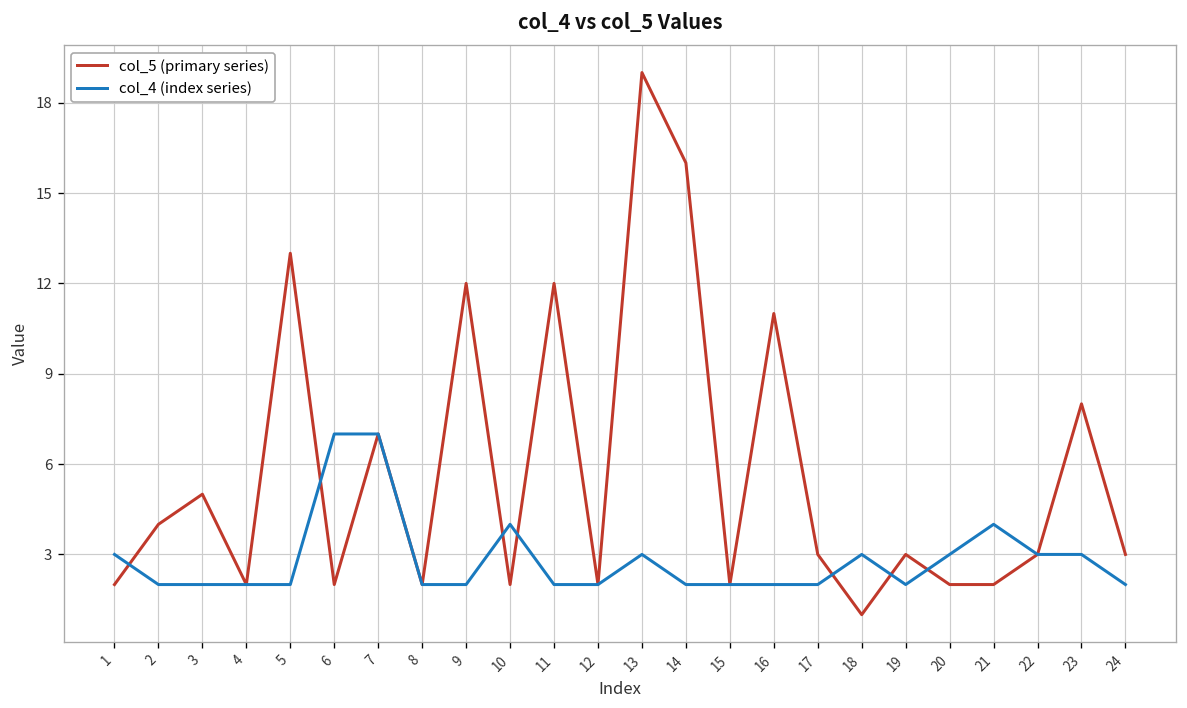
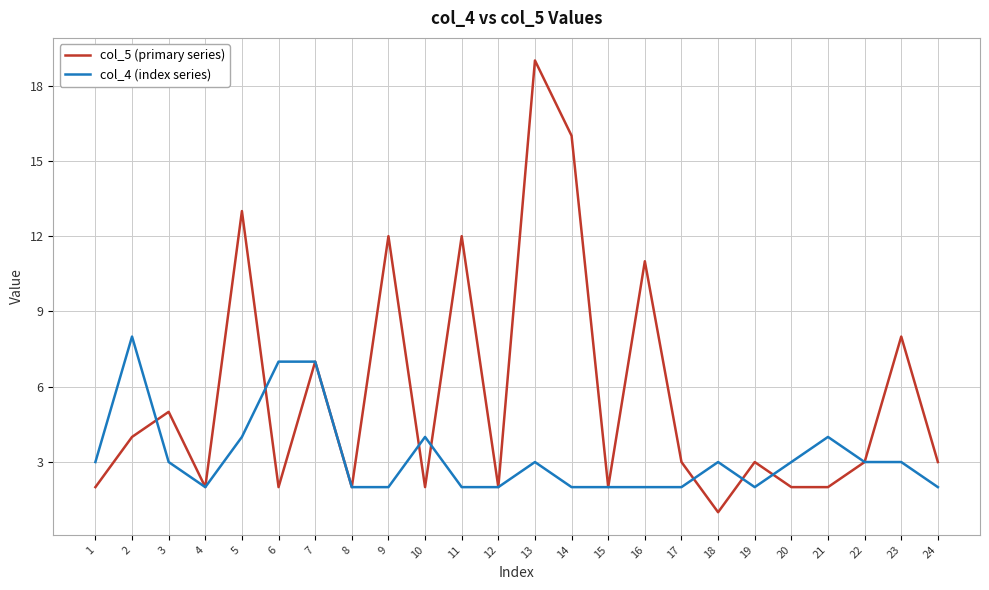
col_4 (index series), 2: 2 -> 8
col_4 (index series), 3: 2 -> 3
col_4 (index series), 5: 2 -> 4
